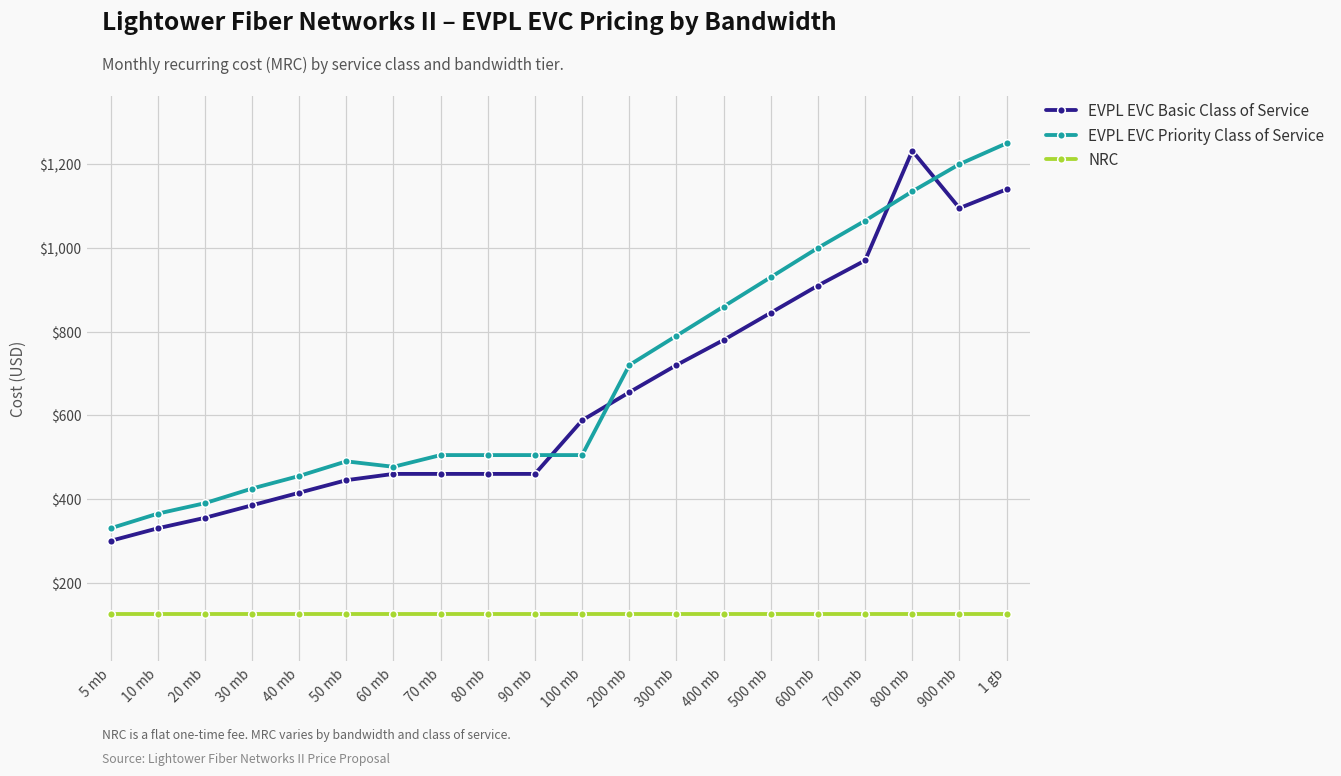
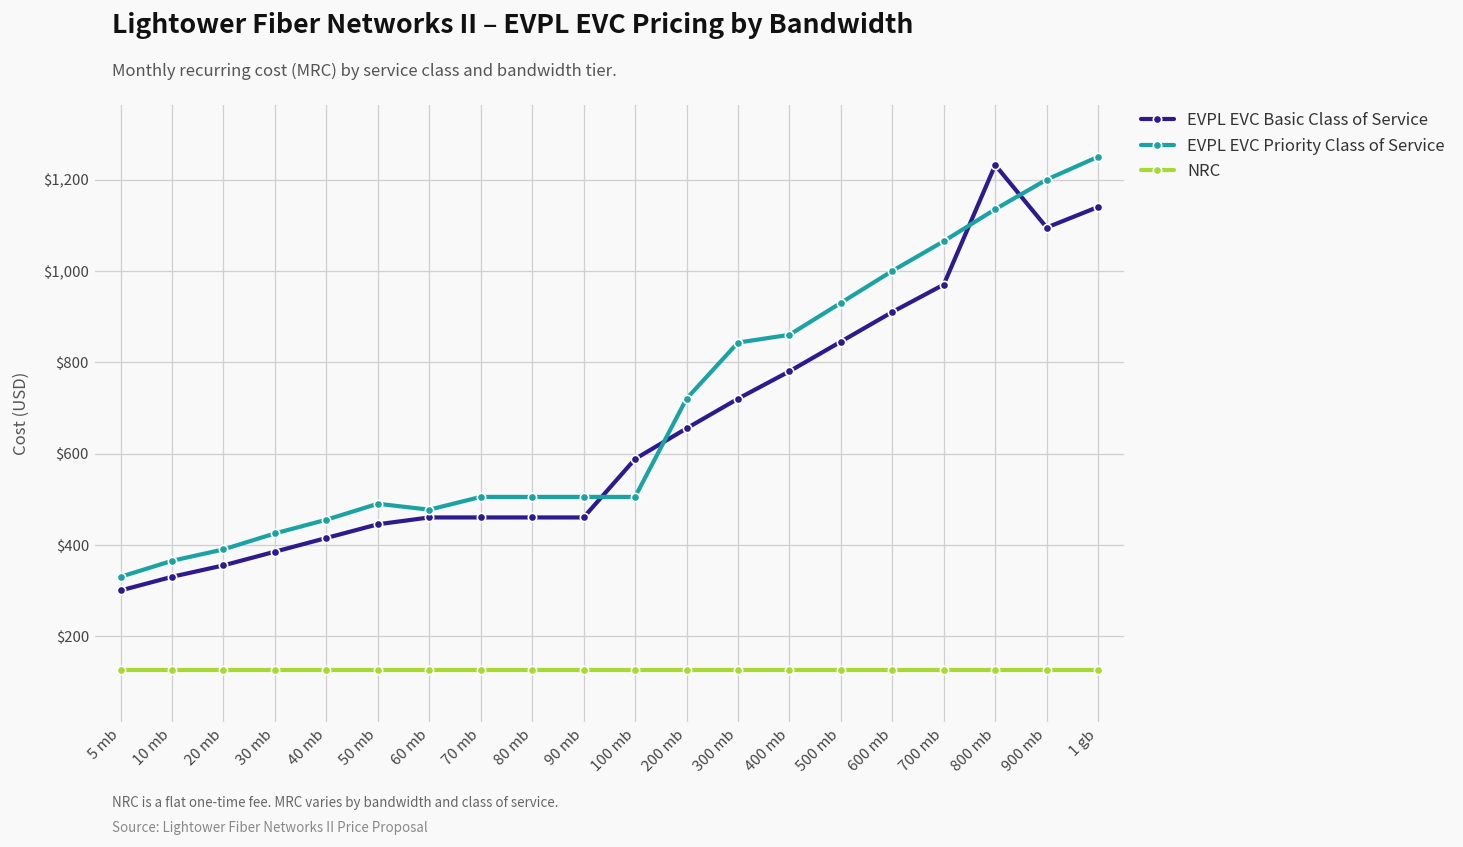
EVPL EVC Priority Class of Service, 300 mb: $790 -> $840
